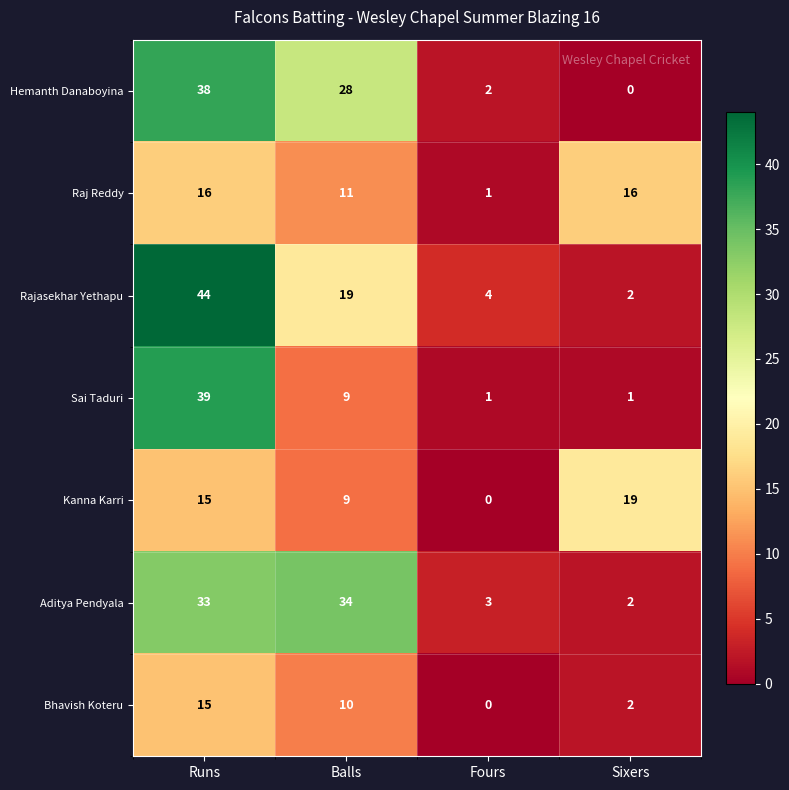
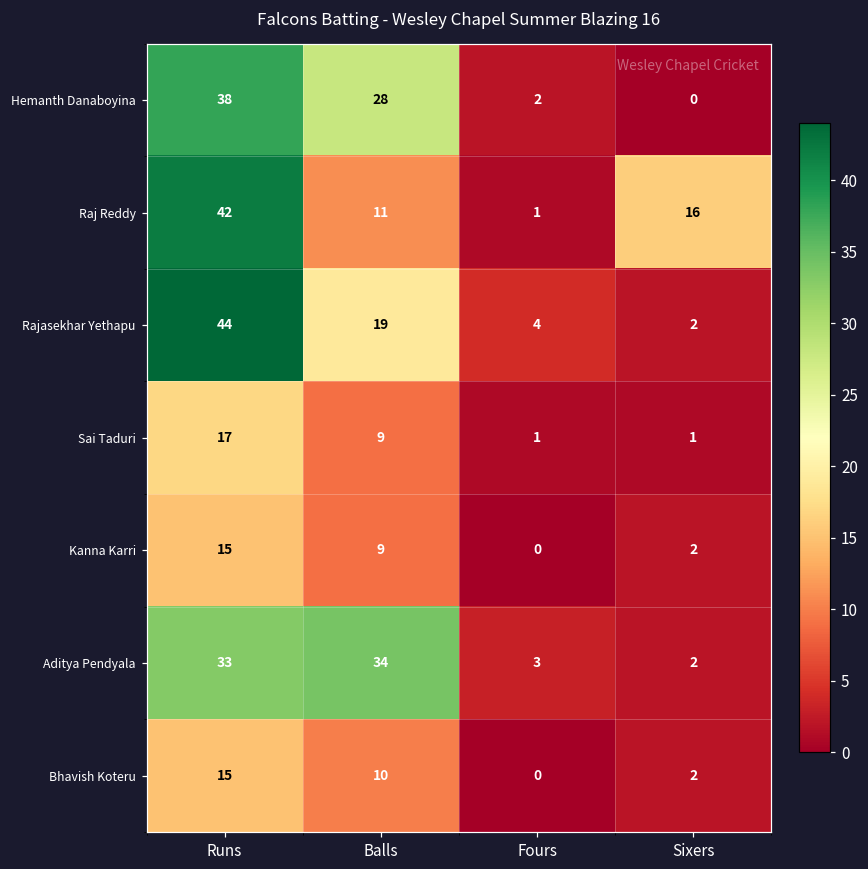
Raj Reddy, Runs: 16 -> 42
Sai Taduri, Runs: 39 -> 17
Kanna Karri, Sixers: 19 -> 2
